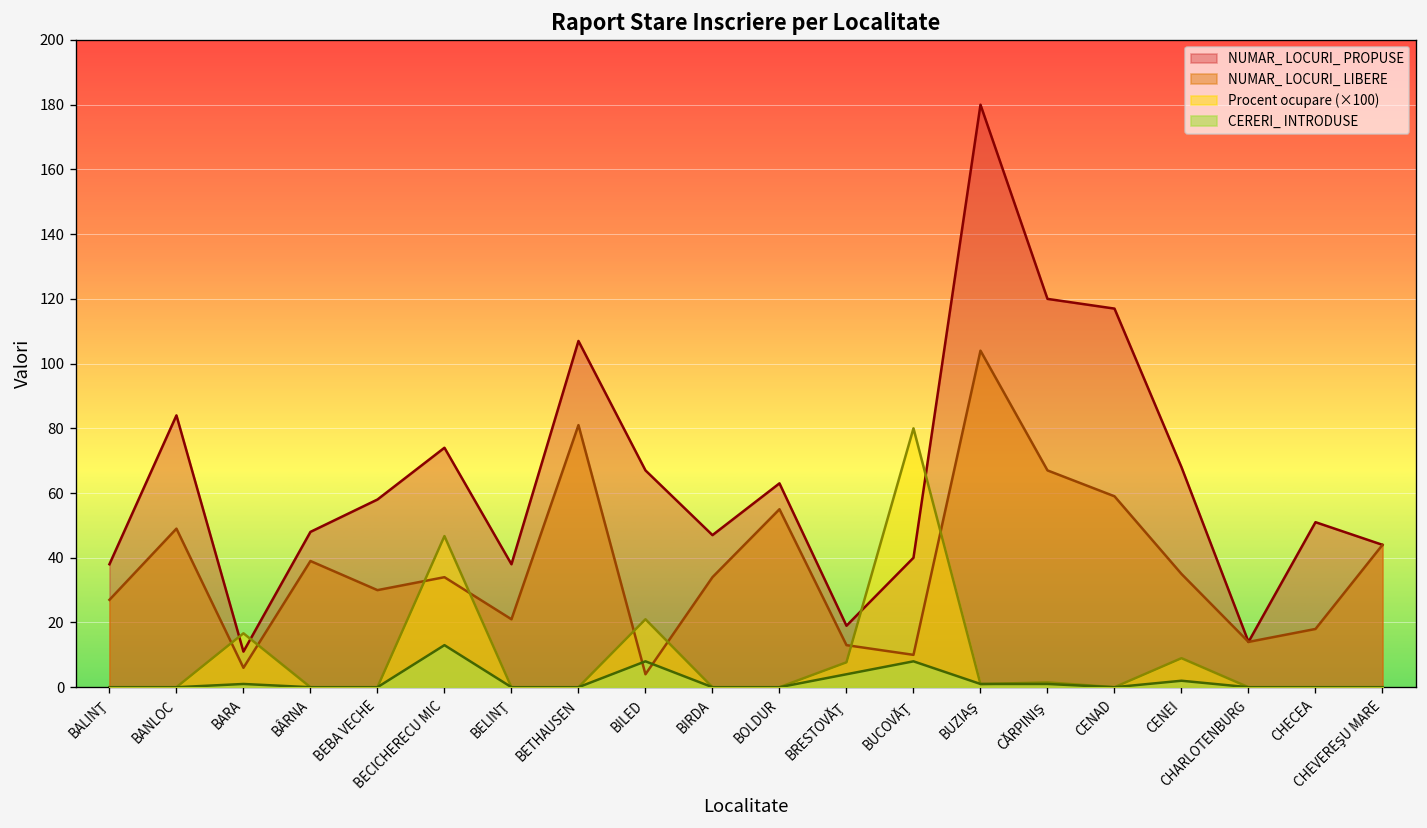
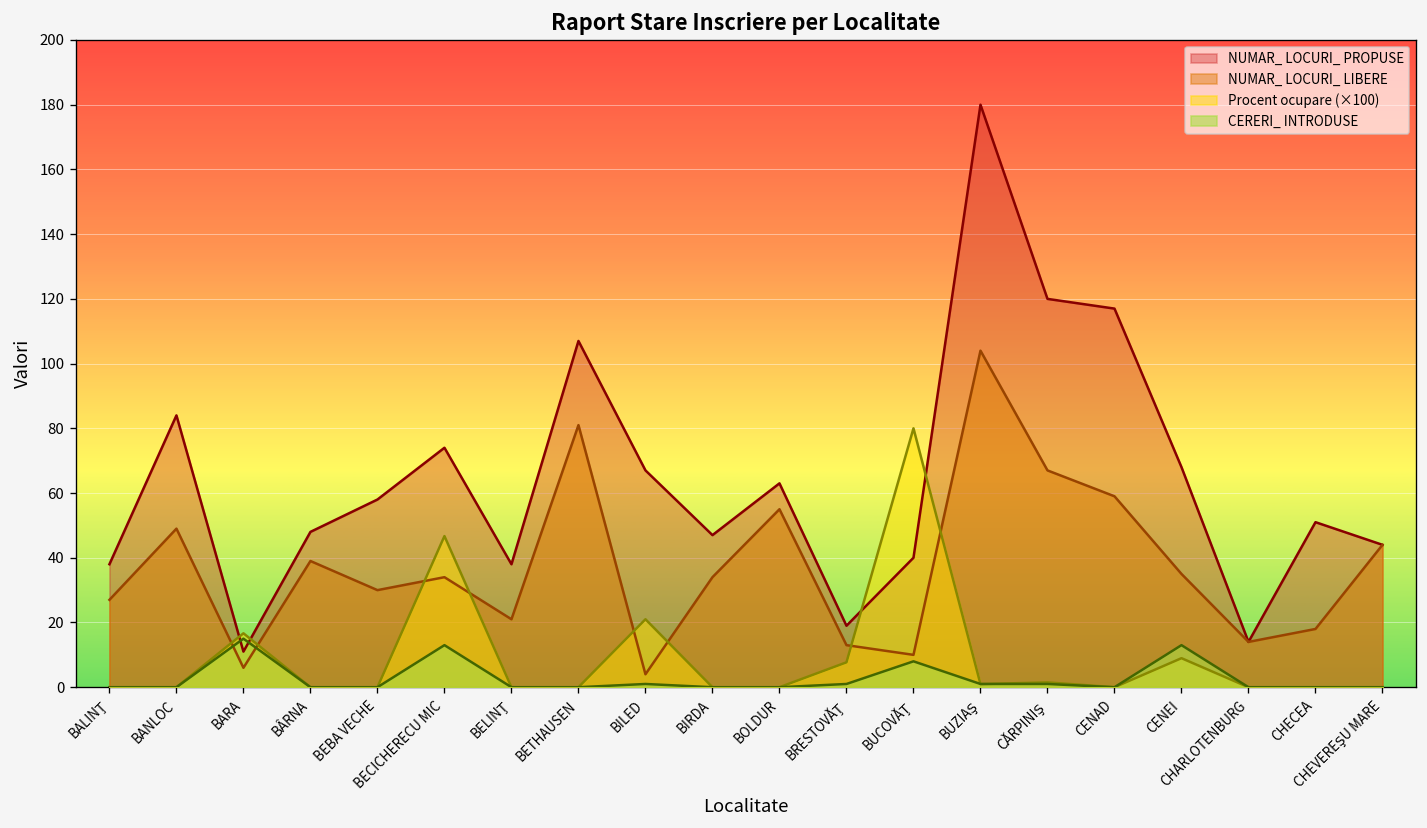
CERERI_ INTRODUSE, BARA: 1 -> 15
CERERI_ INTRODUSE, BILED: 8 -> 1
CERERI_ INTRODUSE, BRESTOVĂŢ: 4 -> 1
CERERI_ INTRODUSE, CENEI: 2 -> 13
